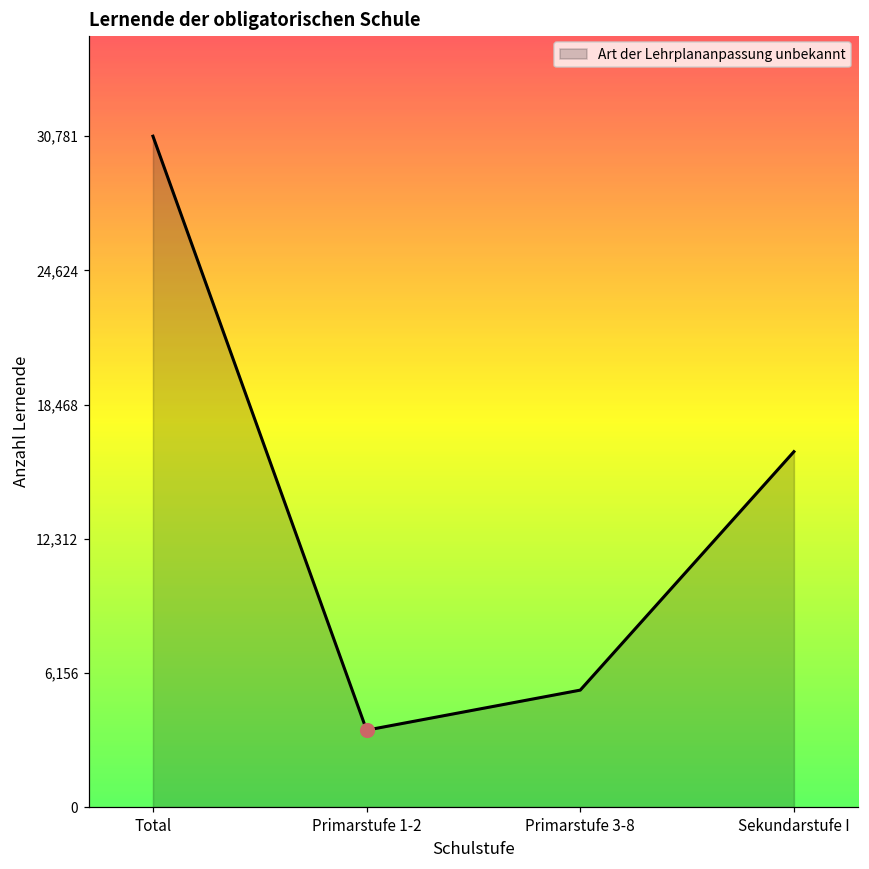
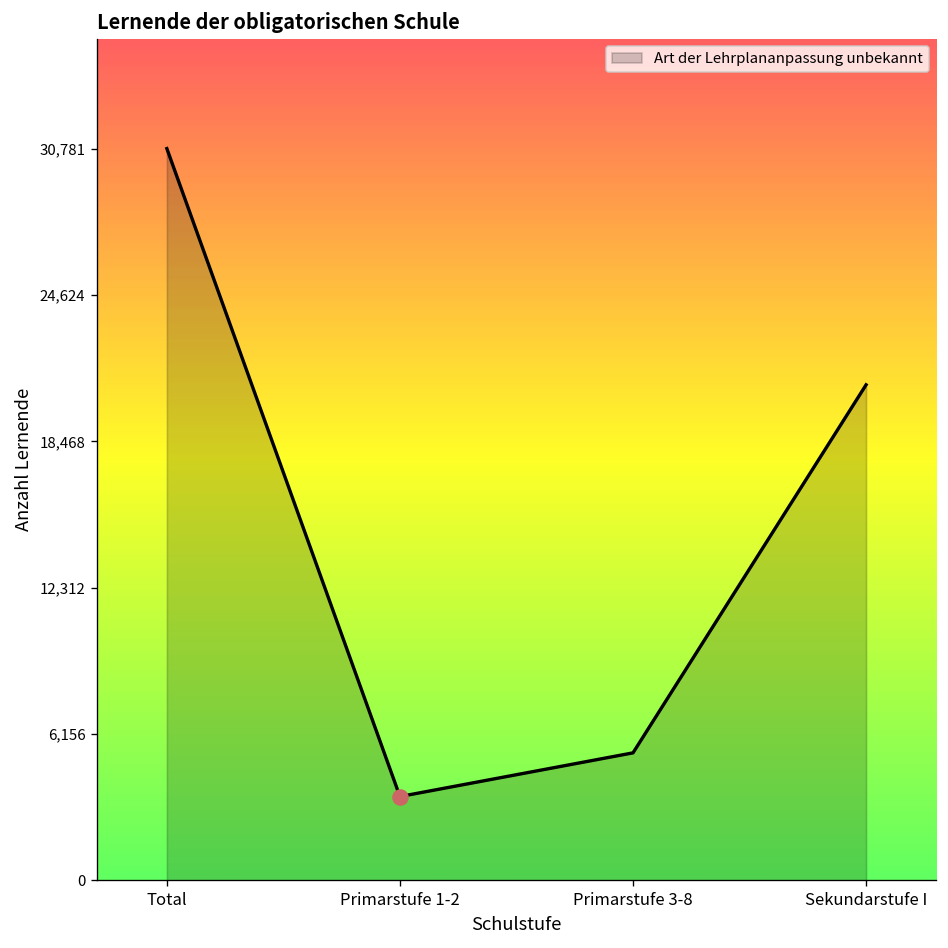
Art der Lehrplananpassung unbekannt, Sekundarstufe I: 16,300 -> 20,800
